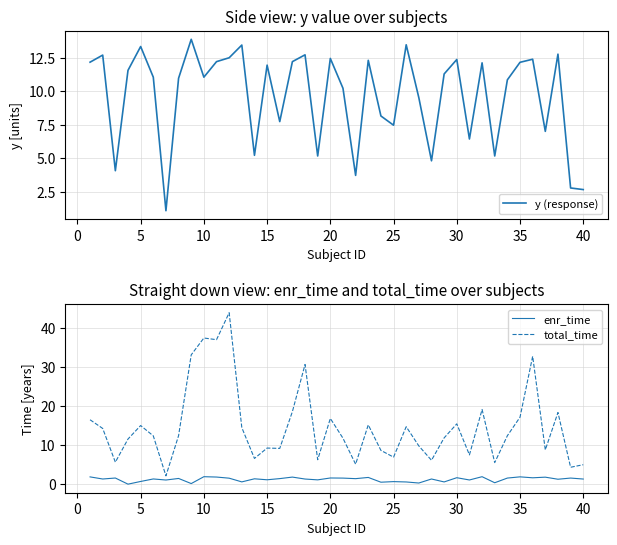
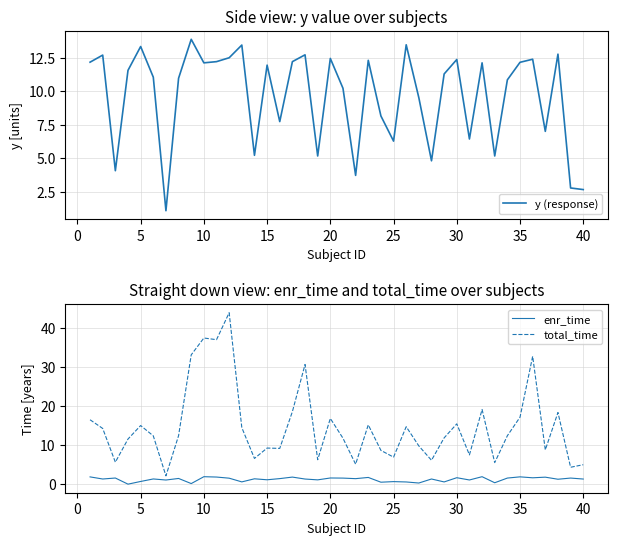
Side view: y value over subjects, 10: 11.1 -> 12.1
Side view: y value over subjects, 25: 7.5 -> 6.3
